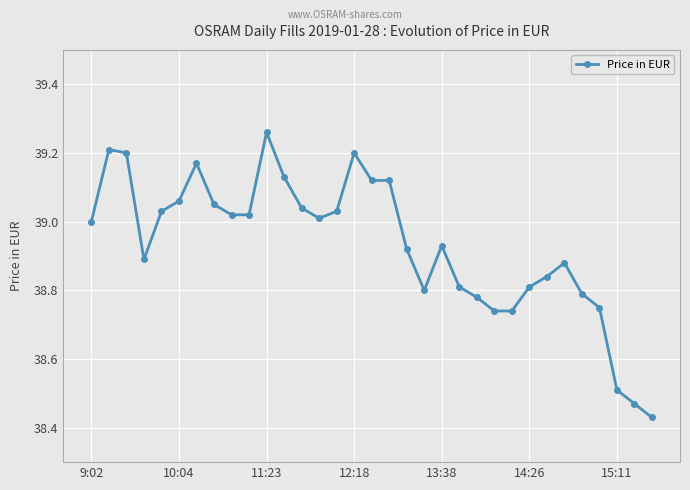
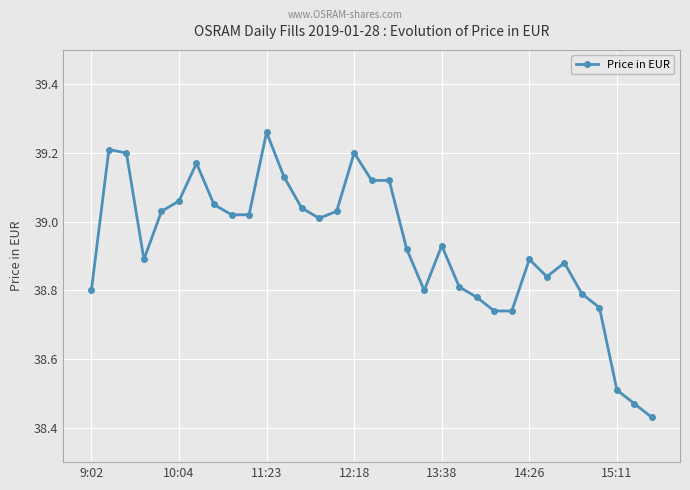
9:02: 39.0 -> 38.8
14:26: 38.81 -> 38.89
